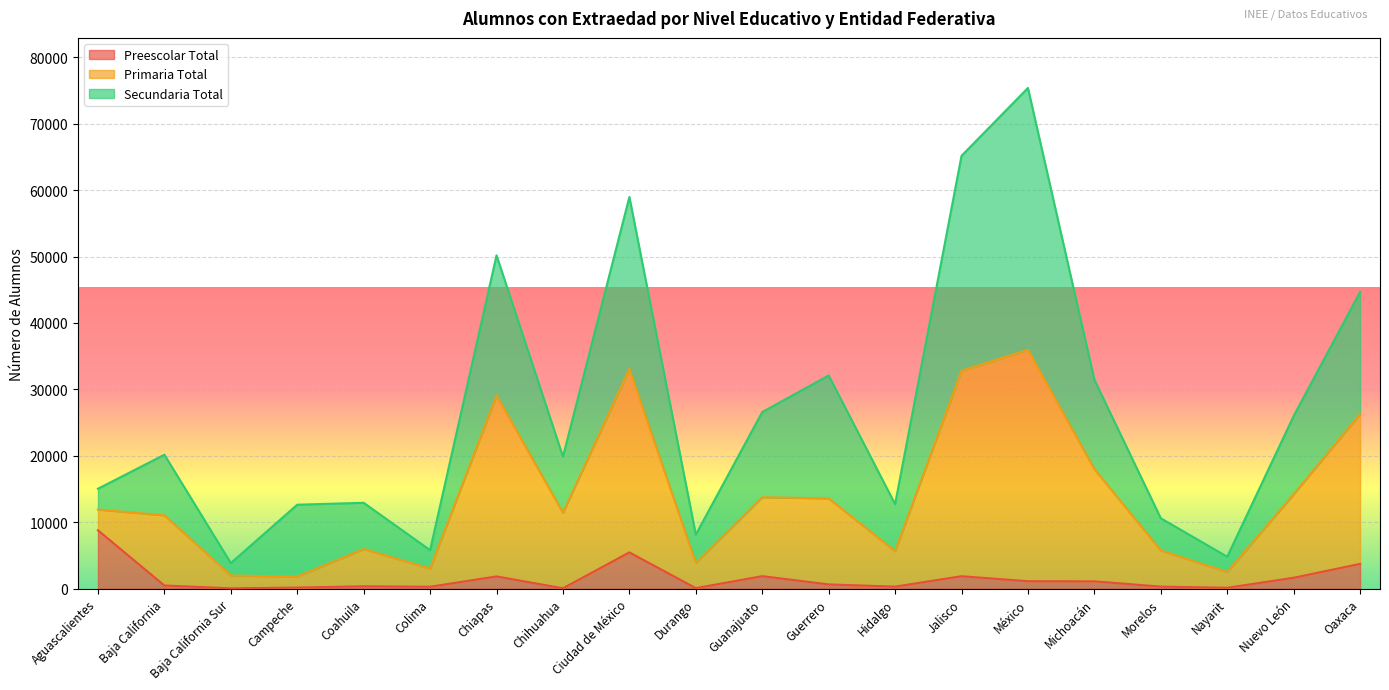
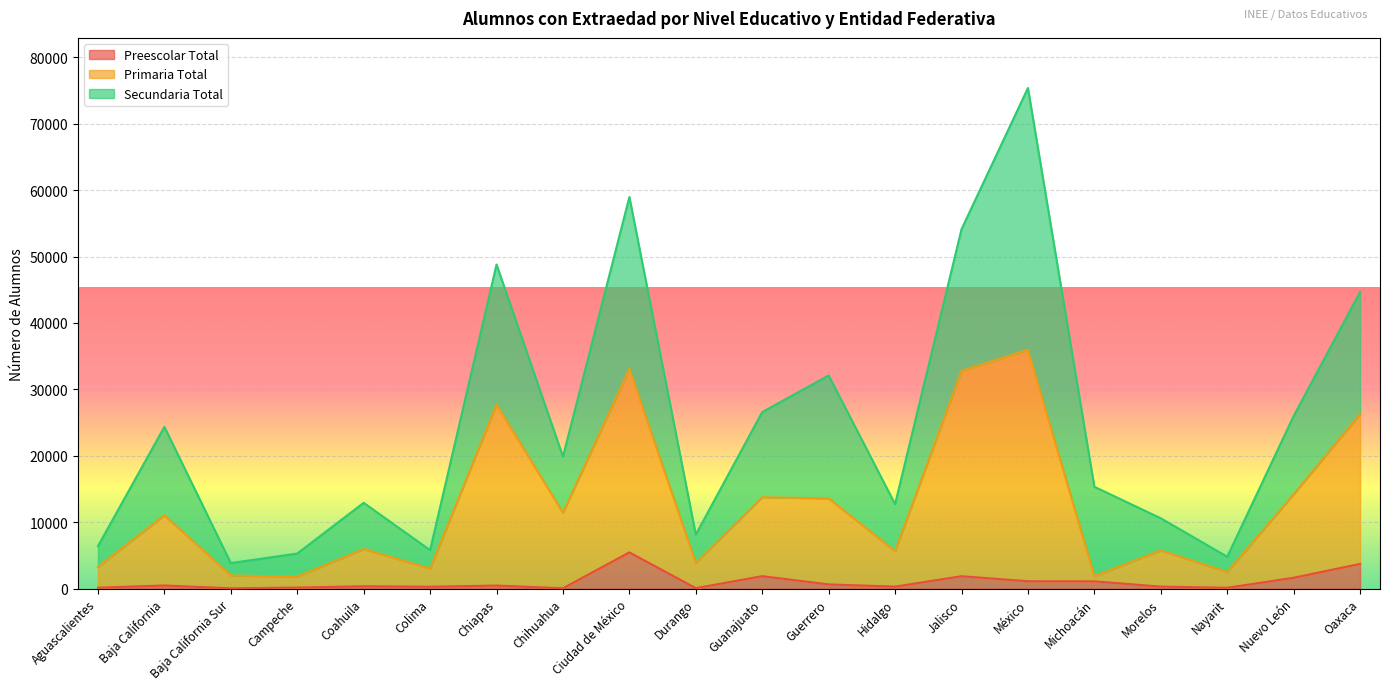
Preescolar Total, Aguascalientes: 9000 -> 0
Secundaria Total, Baja California: 9000 -> 13000
Secundaria Total, Campeche: 11000 -> 3000
Preescolar Total, Chiapas: 2000 -> 0
Secundaria Total, Jalisco: 32000 -> 21000
Primaria Total, Michoacán: 17000 -> 1000
